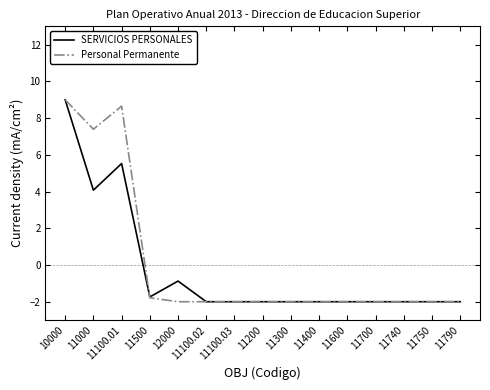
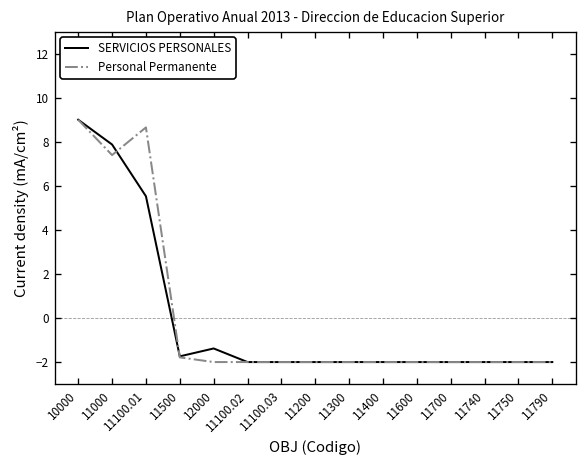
SERVICIOS PERSONALES, 11000: 4.1 -> 7.9
SERVICIOS PERSONALES, 12000: -0.9 -> -1.4
